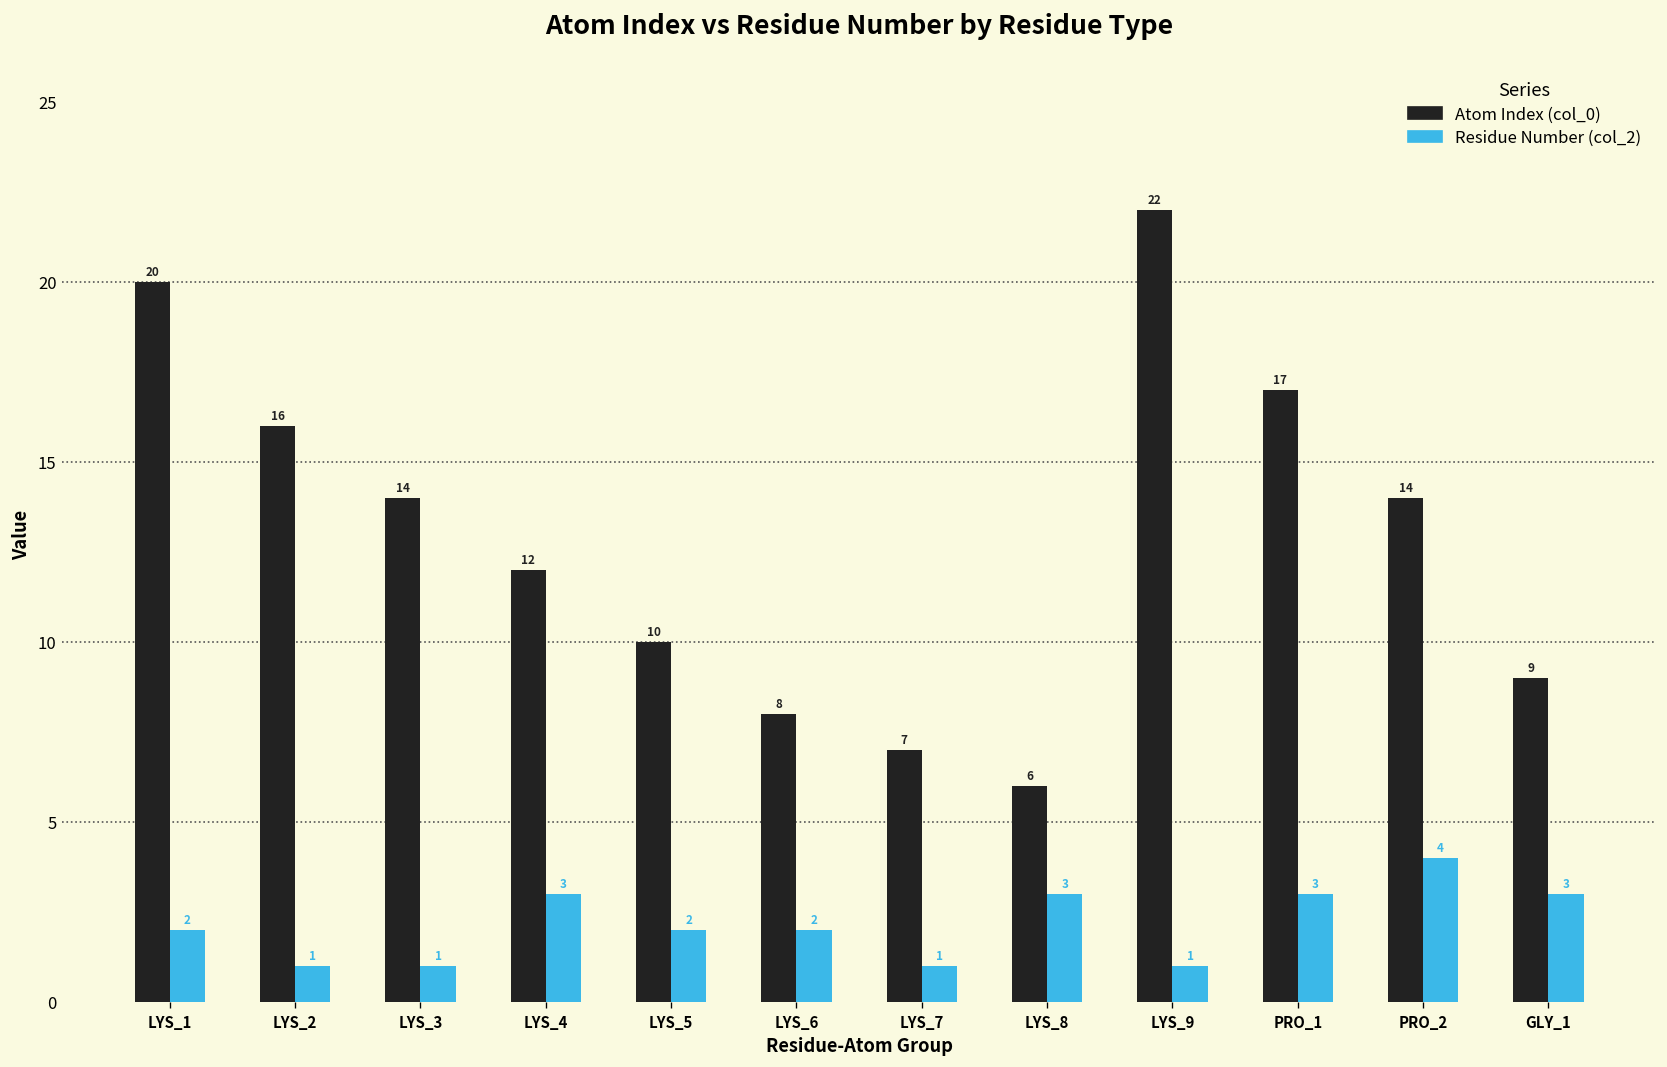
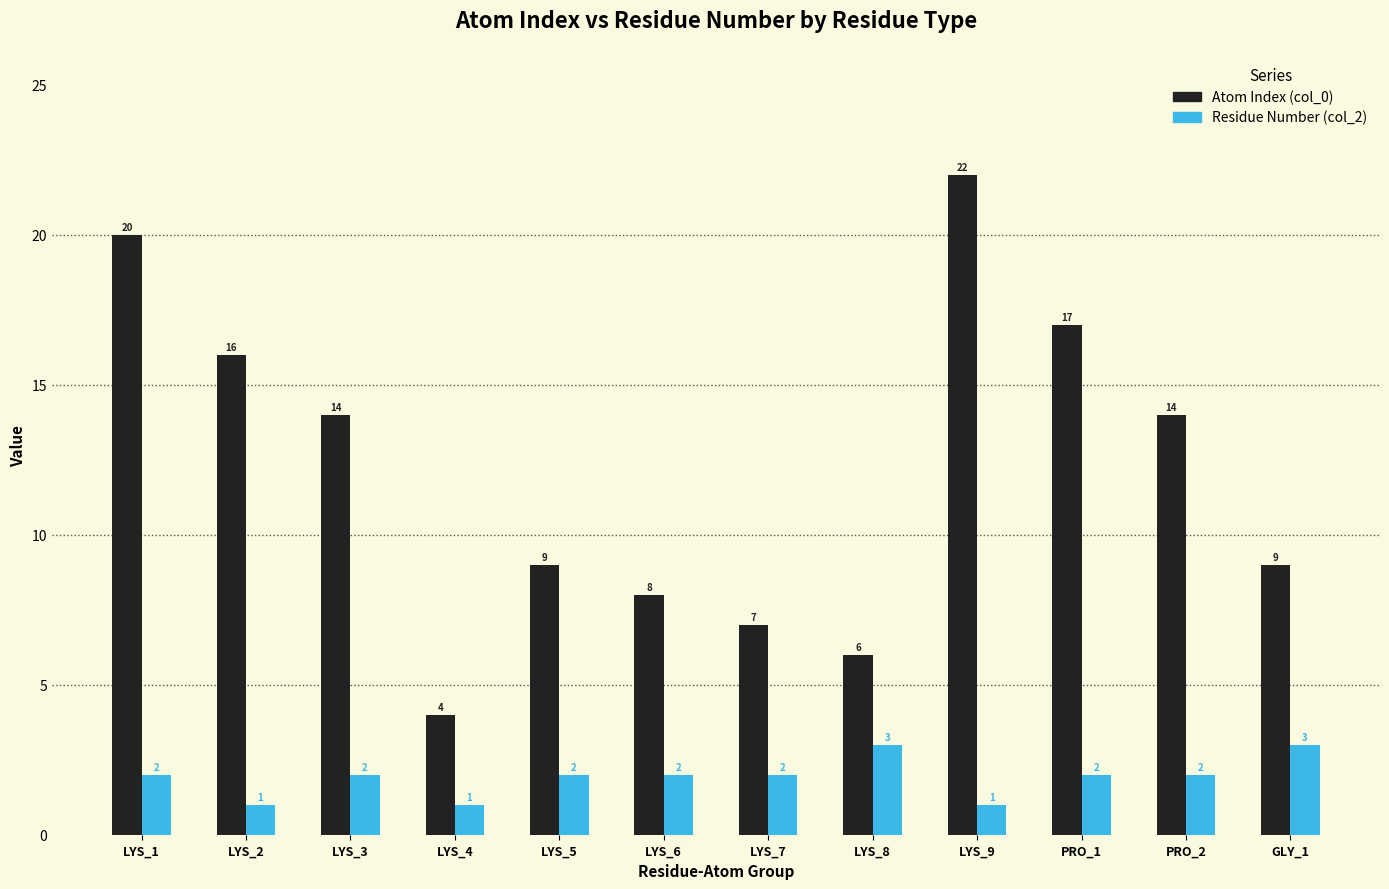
Residue Number (col_2), LYS_3: 1 -> 2
Atom Index (col_0), LYS_4: 12 -> 4
Residue Number (col_2), LYS_4: 3 -> 1
Atom Index (col_0), LYS_5: 10 -> 9
Residue Number (col_2), LYS_7: 1 -> 2
Residue Number (col_2), PRO_1: 3 -> 2
Residue Number (col_2), PRO_2: 4 -> 2
